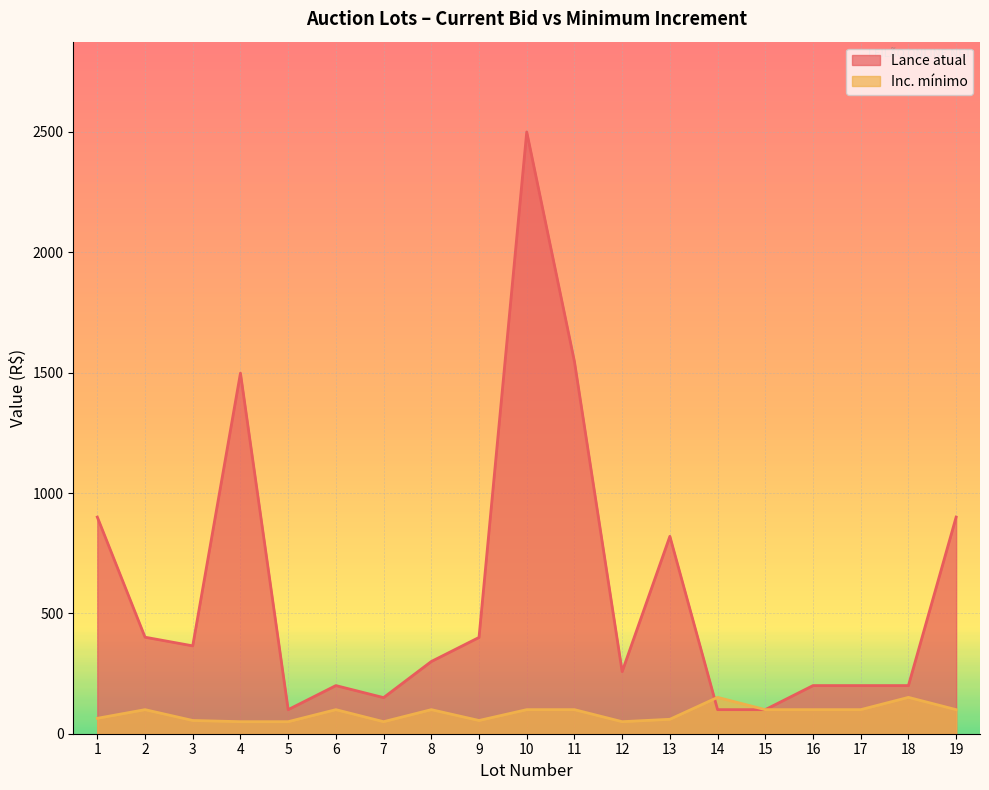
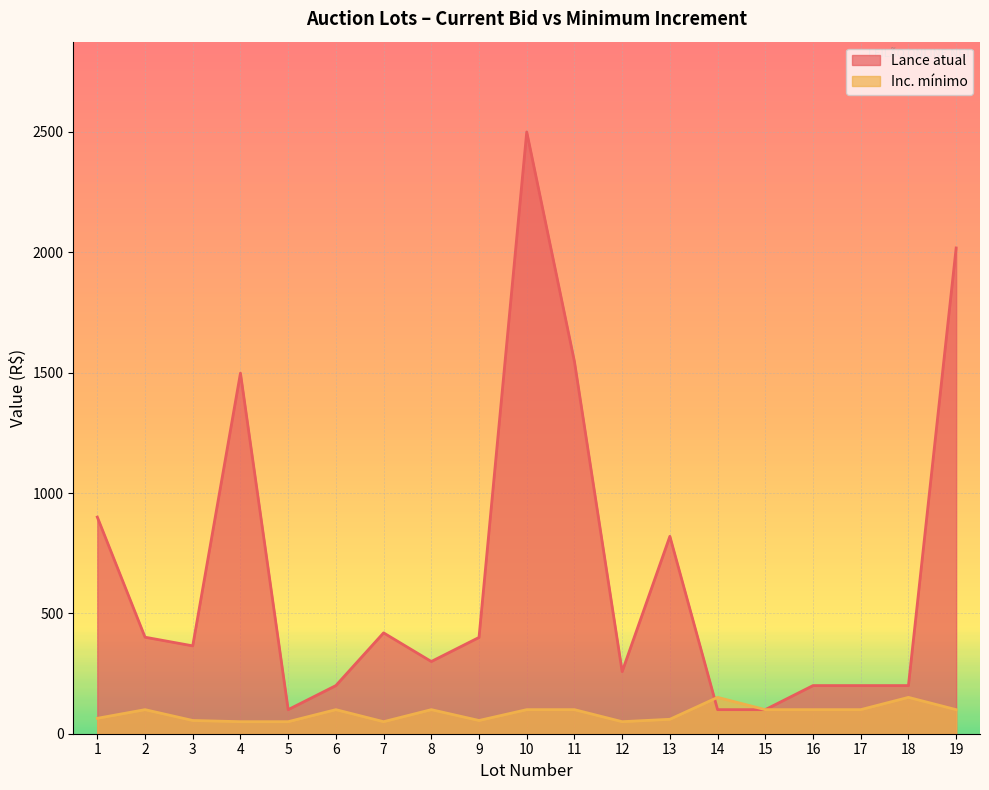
Lance atual, 7: 150 -> 420
Lance atual, 19: 900 -> 2020
